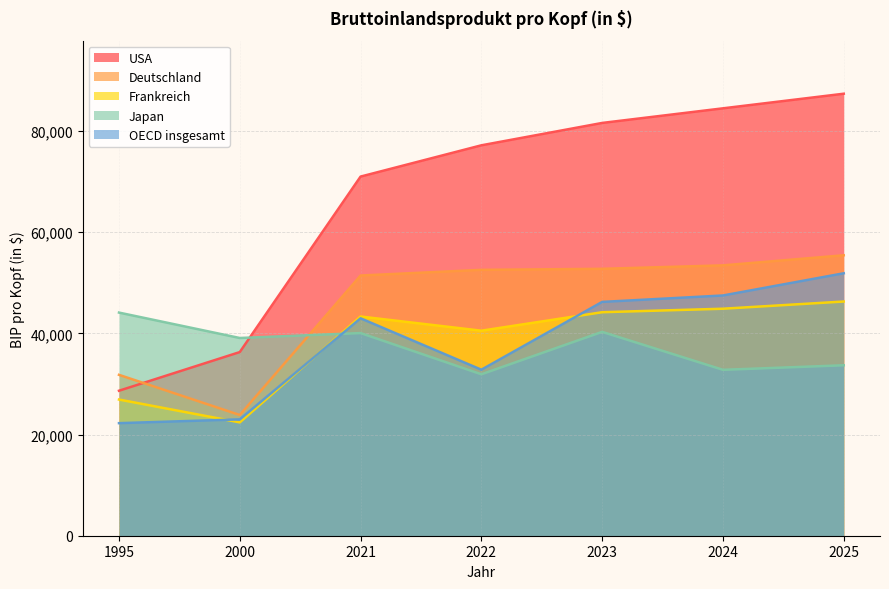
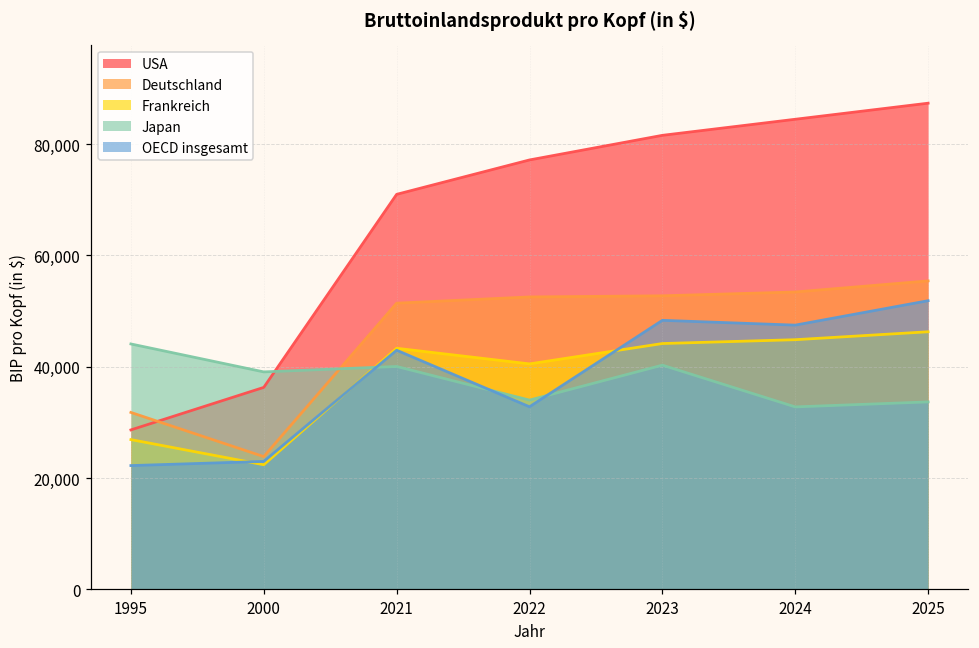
Japan, 2022: 32,000 -> 34,000
OECD insgesamt, 2023: 46,000 -> 48,000
